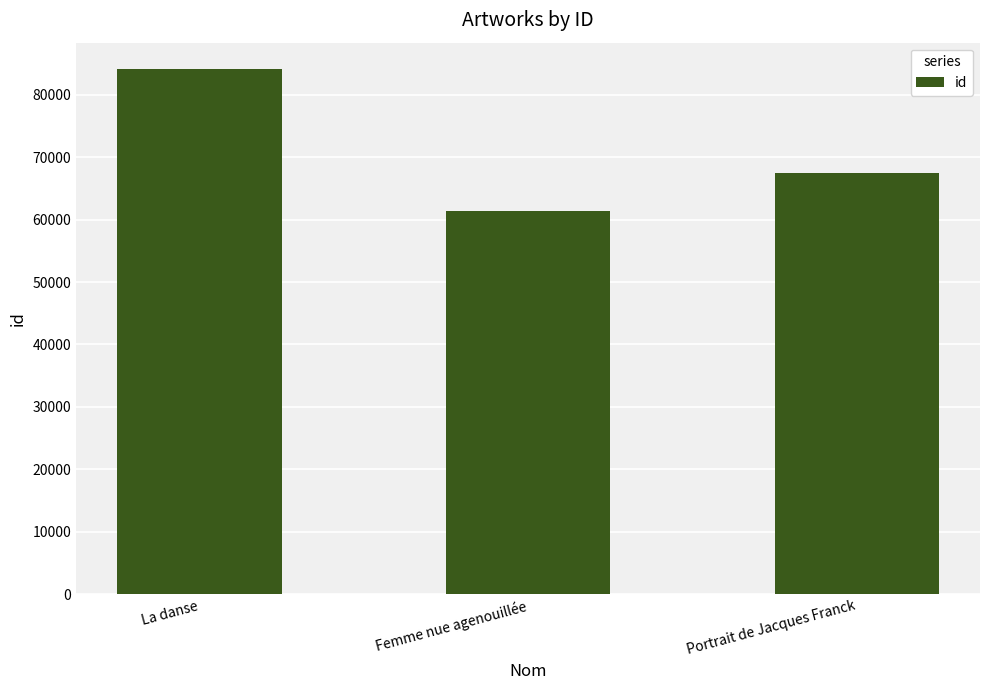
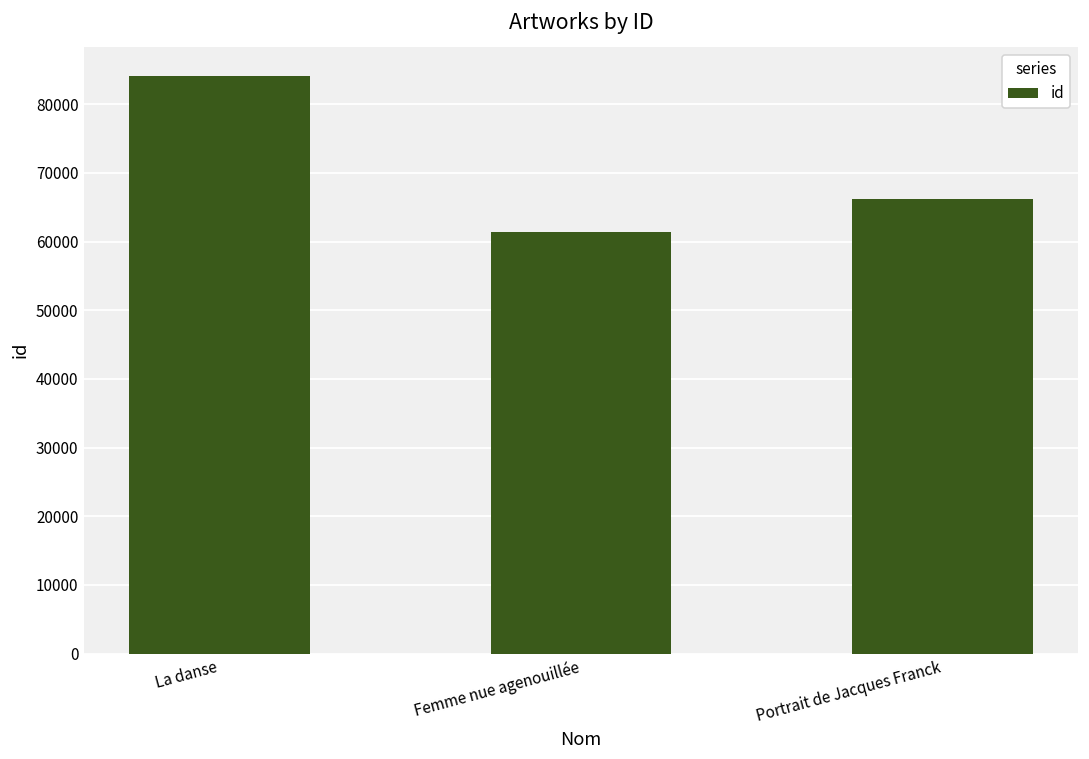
Portrait de Jacques Franck: 68000 -> 66000
